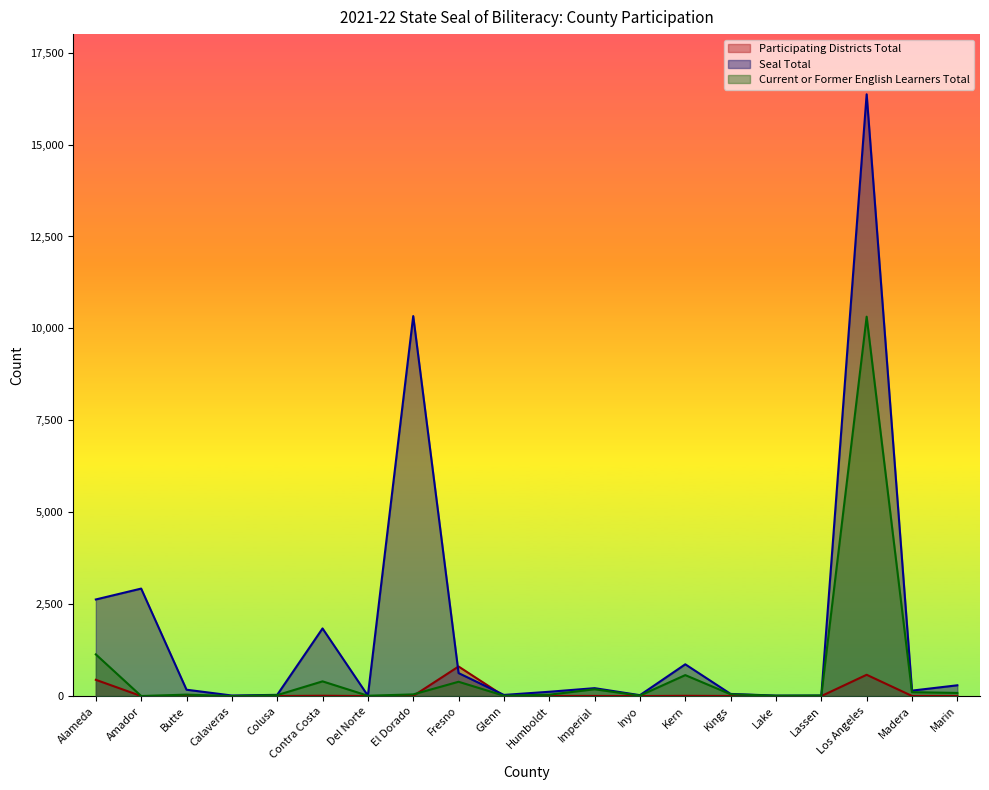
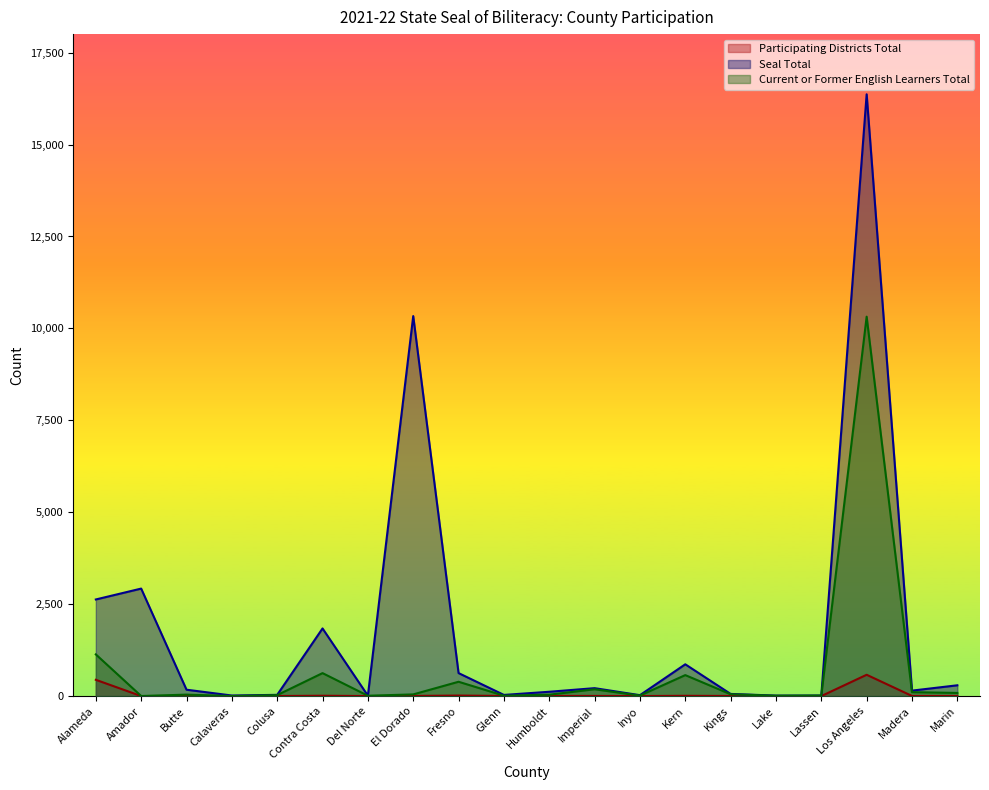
Current or Former English Learners Total, Contra Costa: 400 -> 600
Participating Districts Total, Fresno: 800 -> 0
